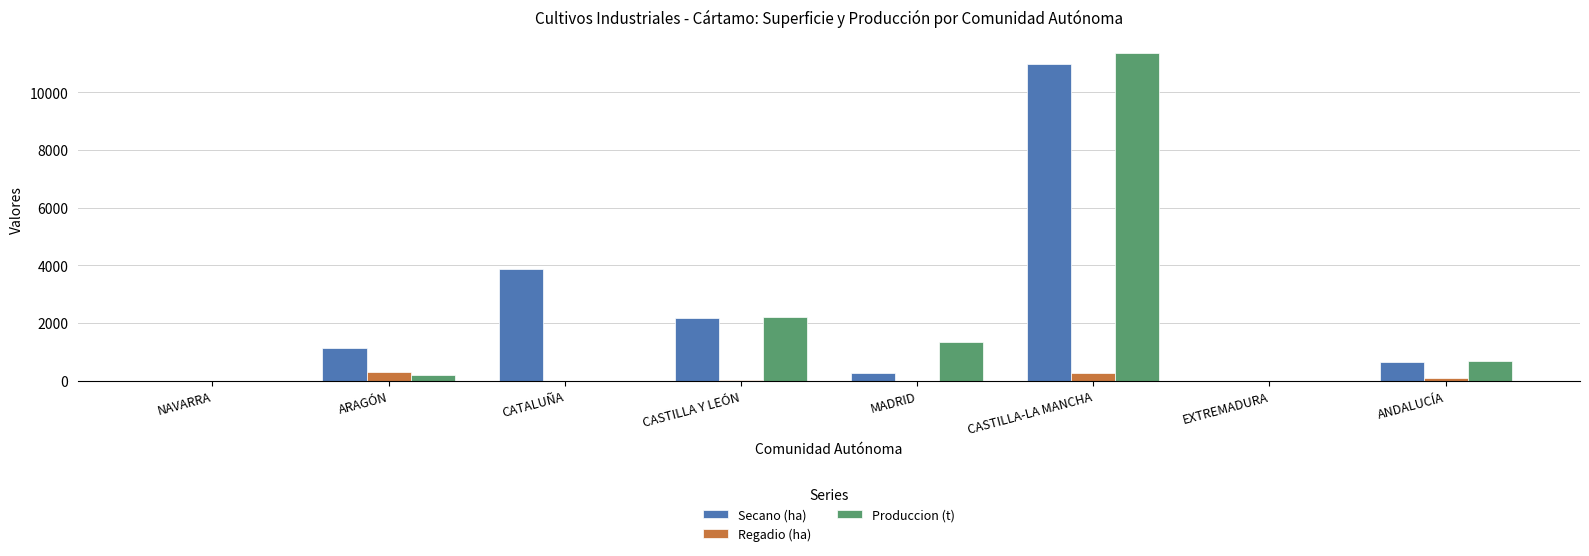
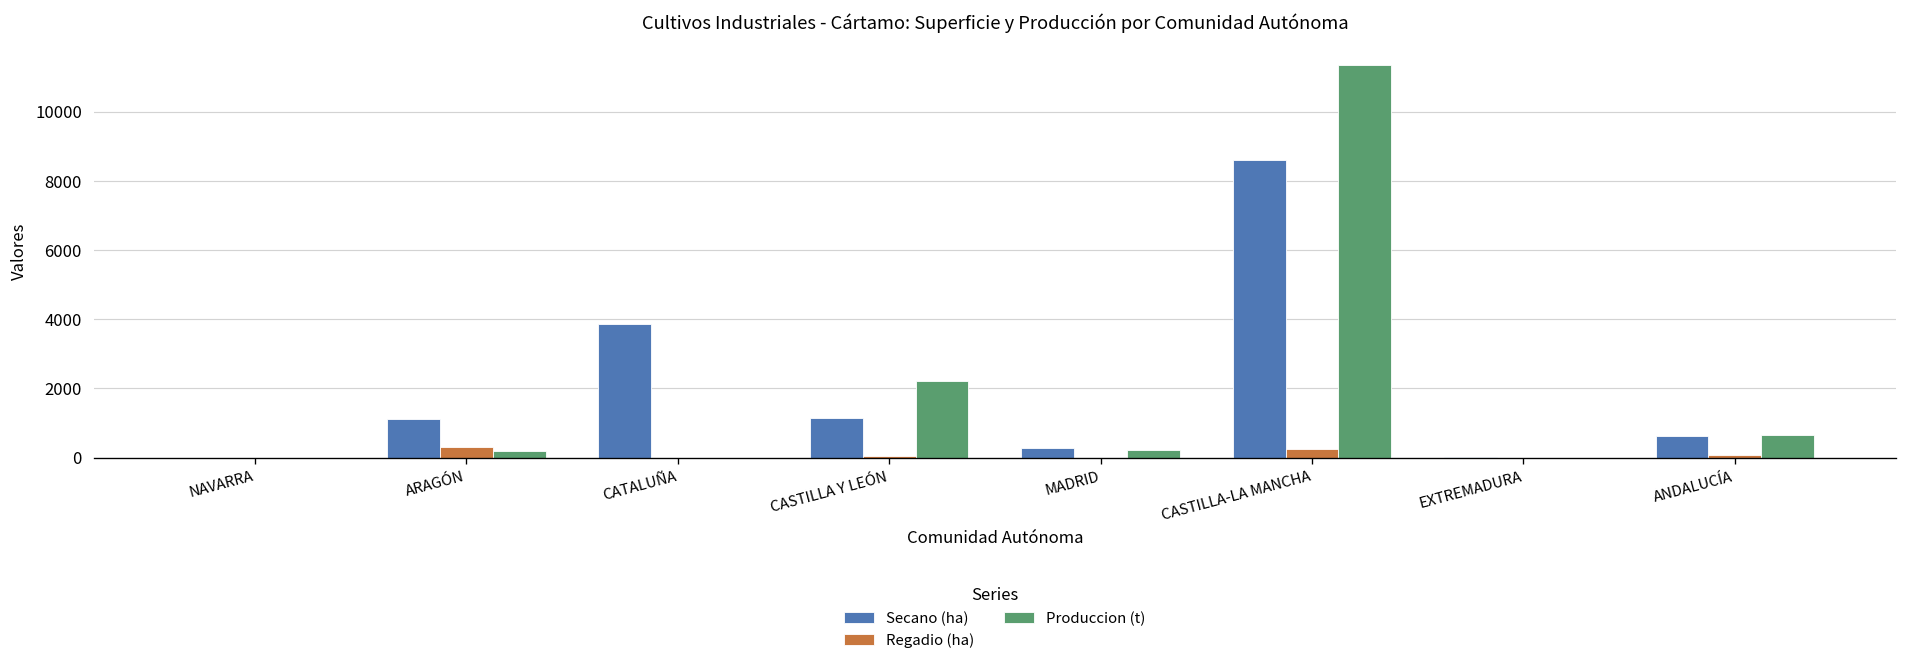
Secano (ha), CASTILLA Y LEÓN: 2200 -> 1100
Produccion (t), MADRID: 1300 -> 200
Secano (ha), CASTILLA-LA MANCHA: 11000 -> 8600
